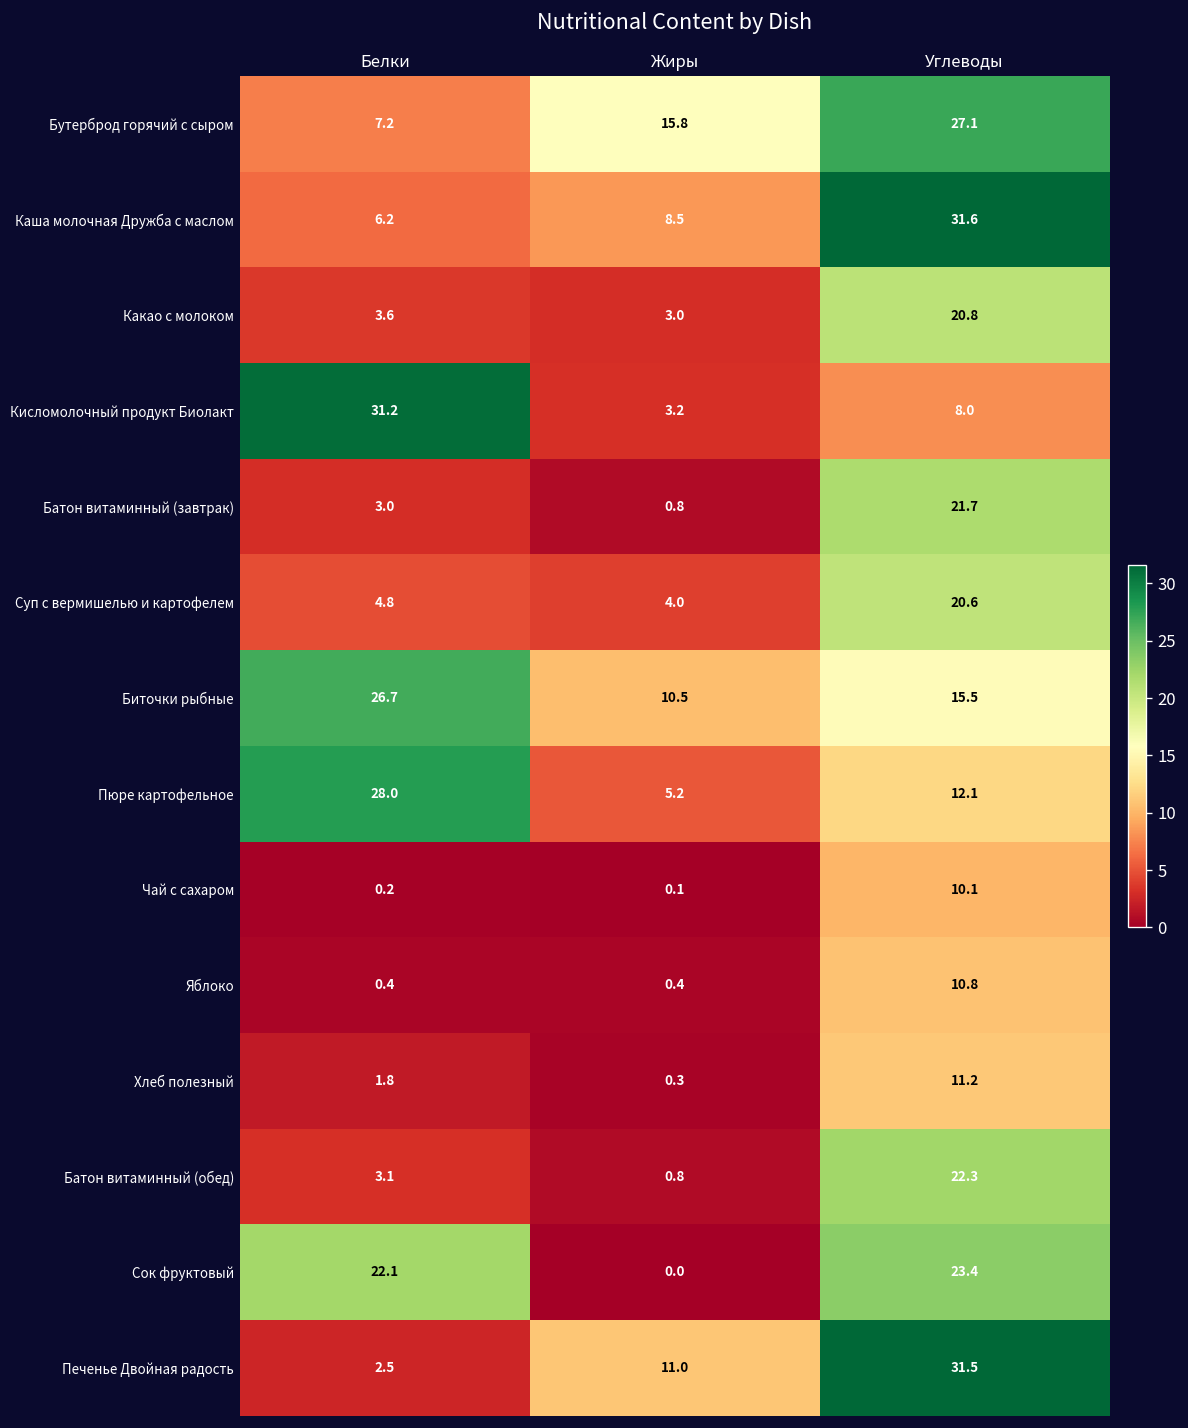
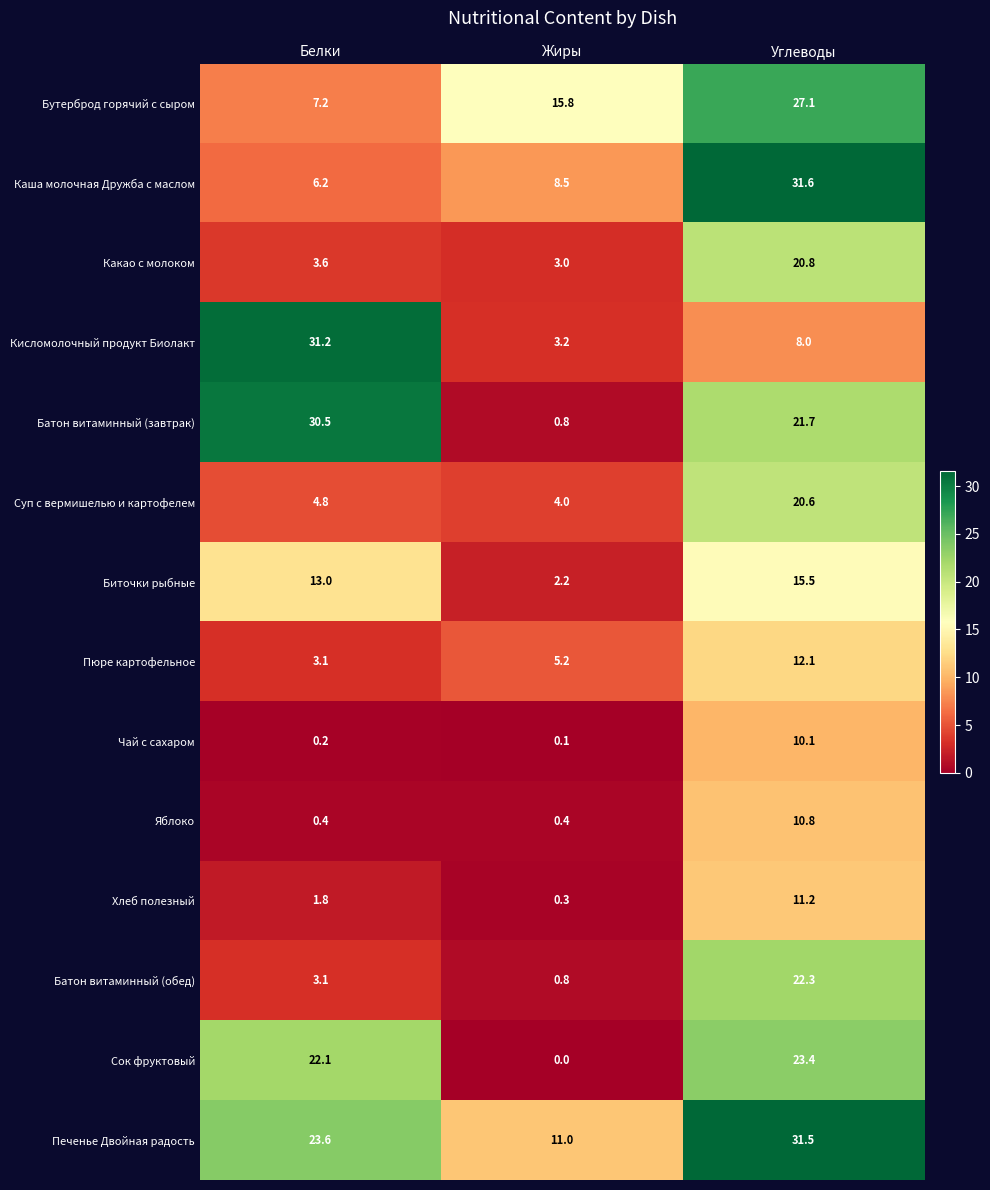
Батон витаминный (завтрак), Белки: 3.0 -> 30.5
Биточки рыбные, Белки: 26.7 -> 13.0
Биточки рыбные, Жиры: 10.5 -> 2.2
Пюре картофельное, Белки: 28.0 -> 3.1
Печенье Двойная радость, Белки: 2.5 -> 23.6
